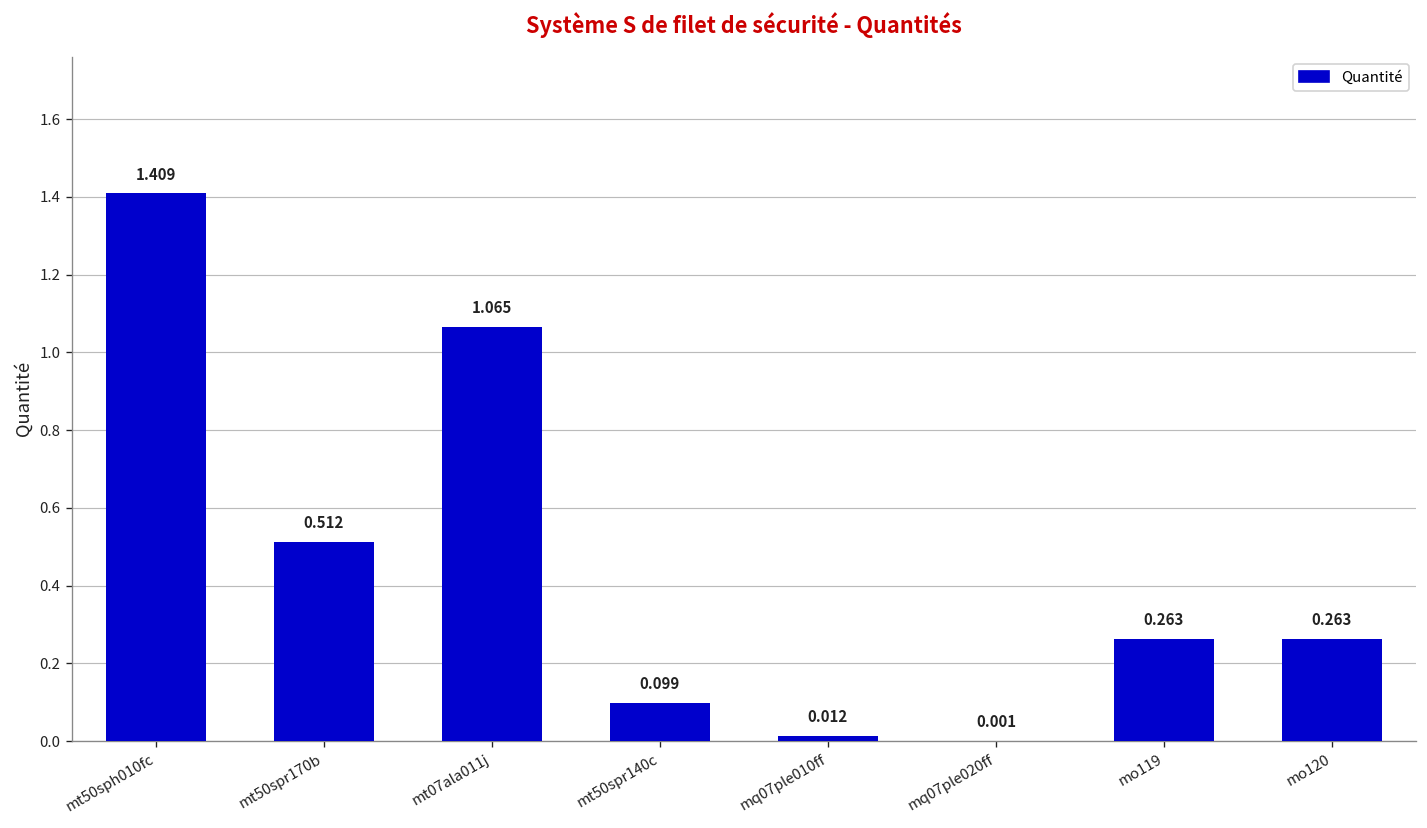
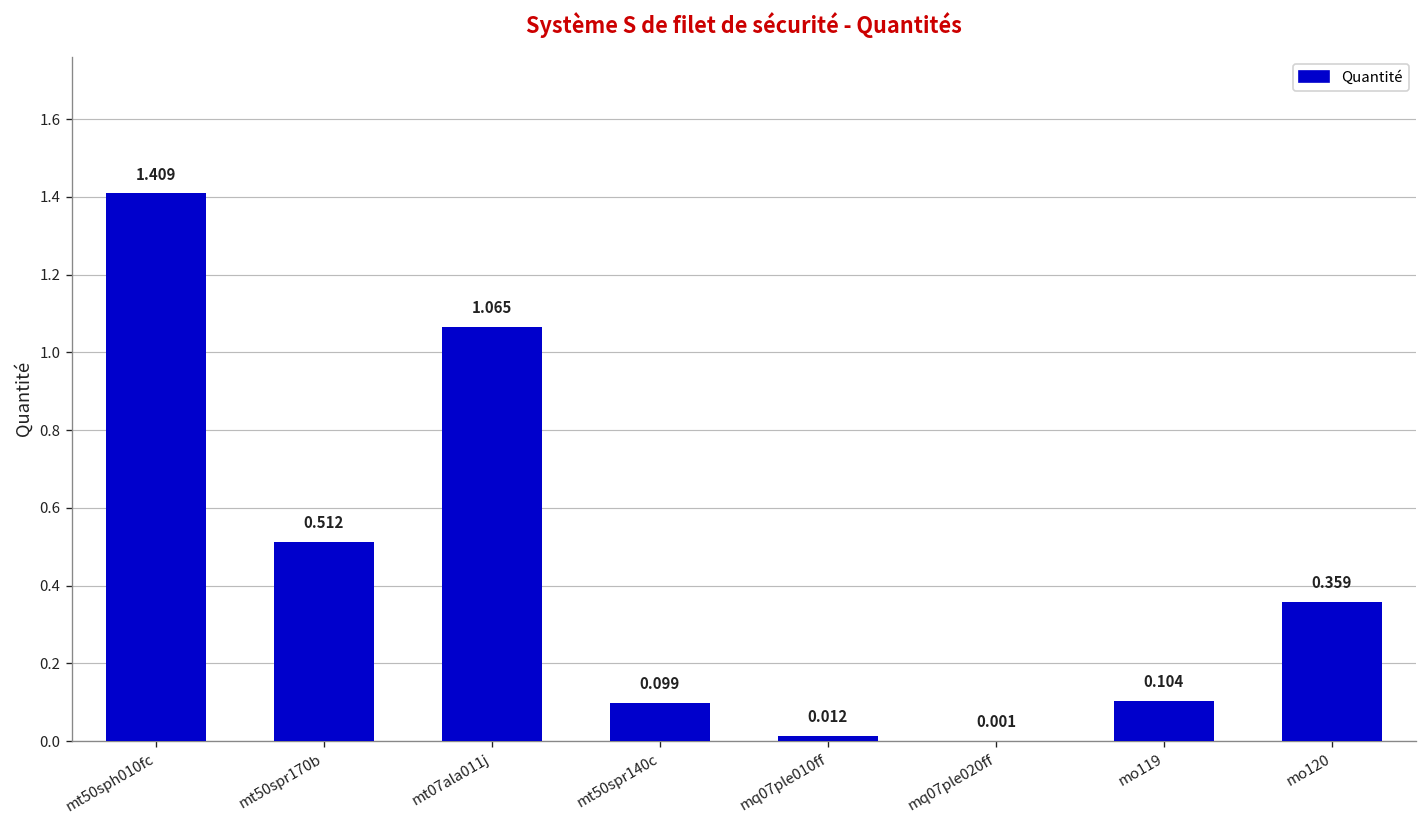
mo119: 0.263 -> 0.104
mo120: 0.263 -> 0.359
